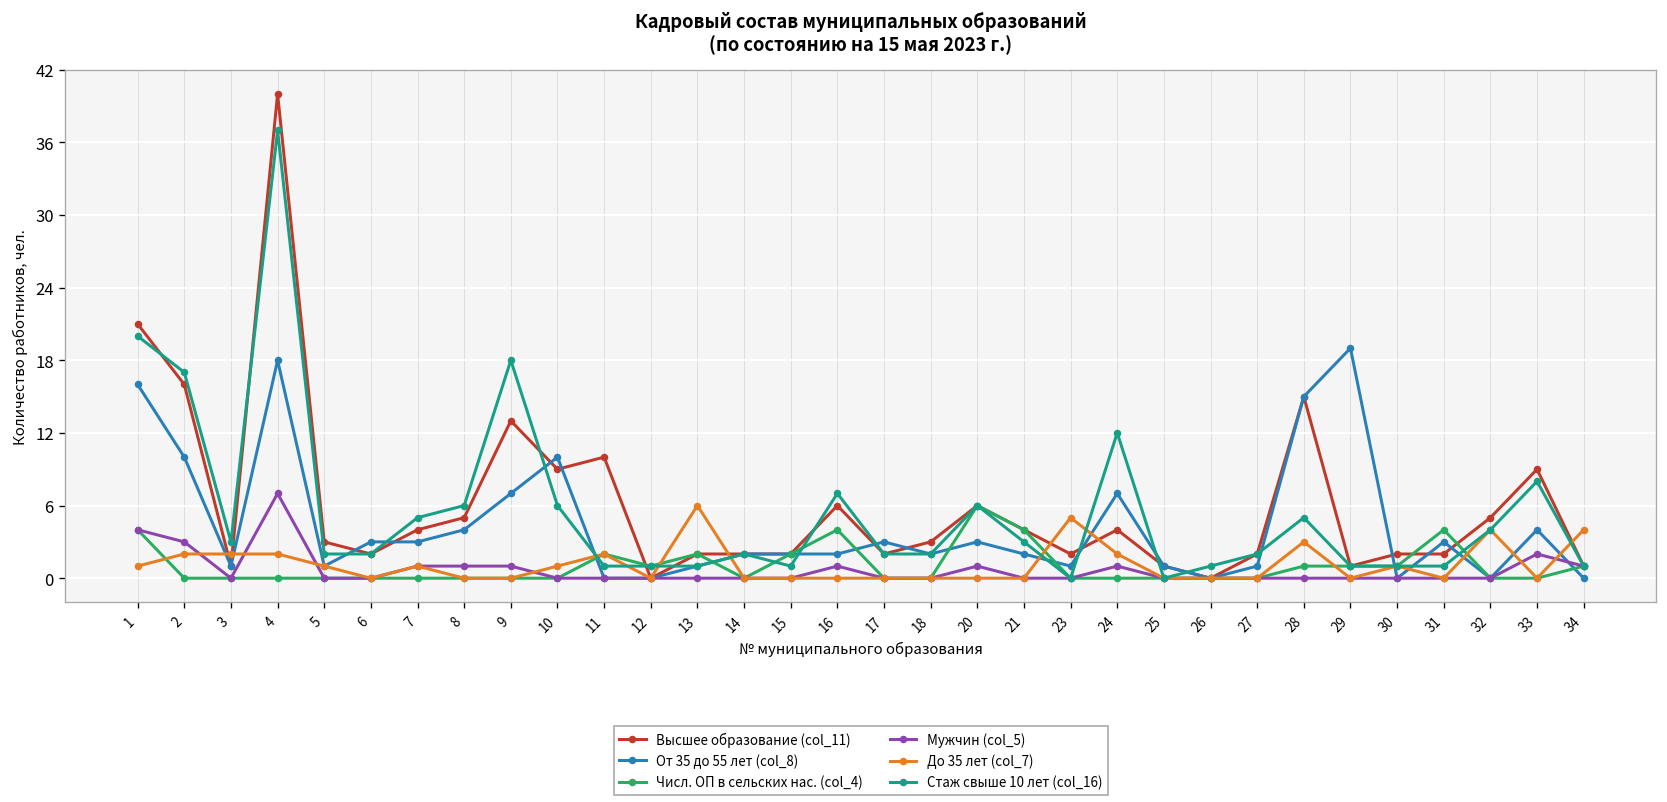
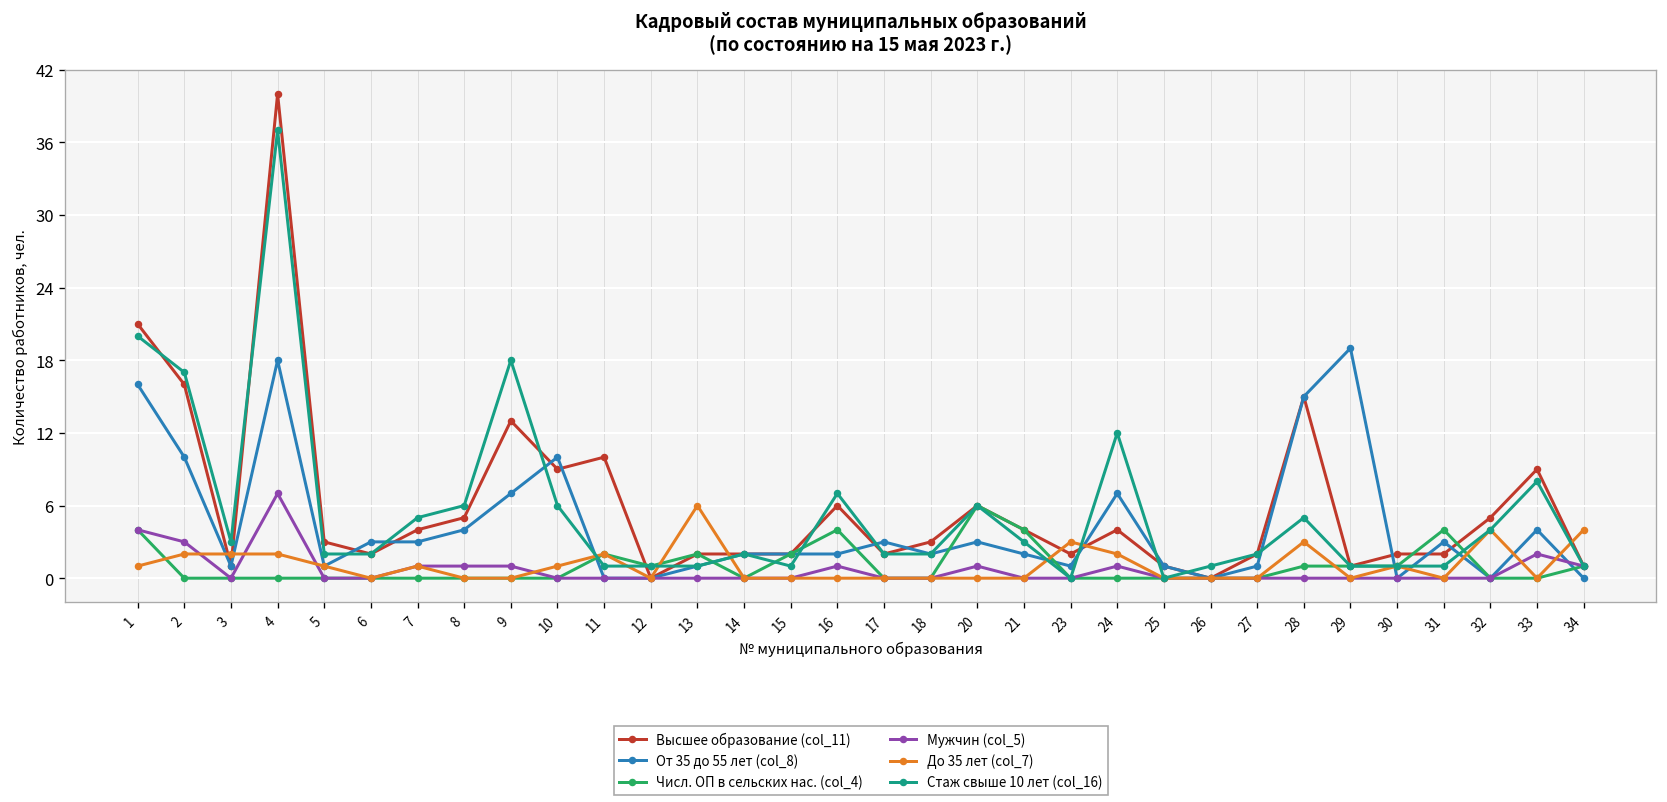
До 35 лет (col_7), 23: 5 -> 3
